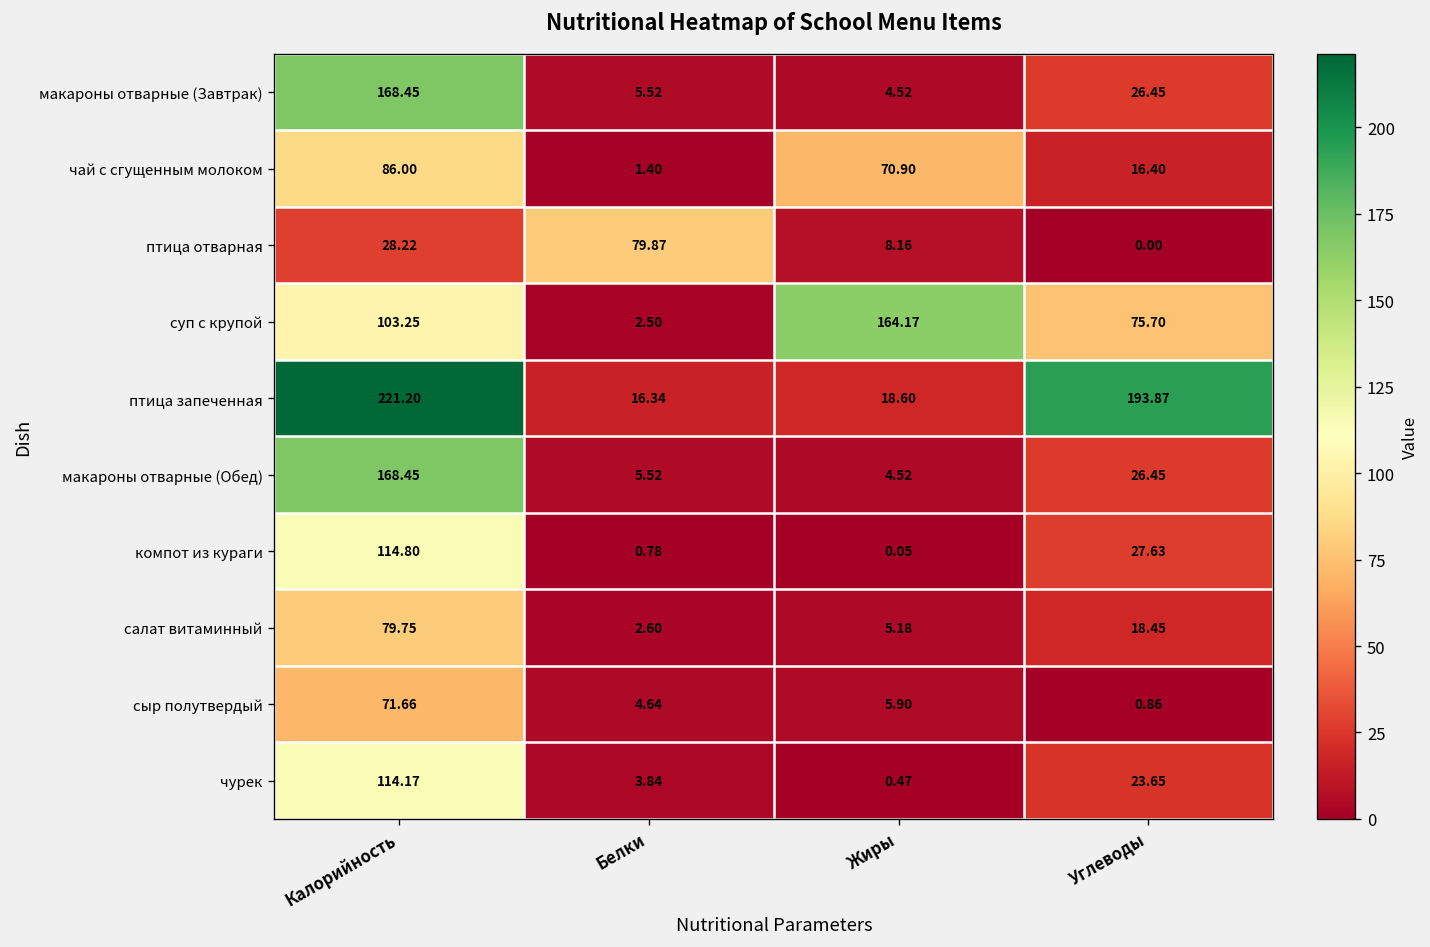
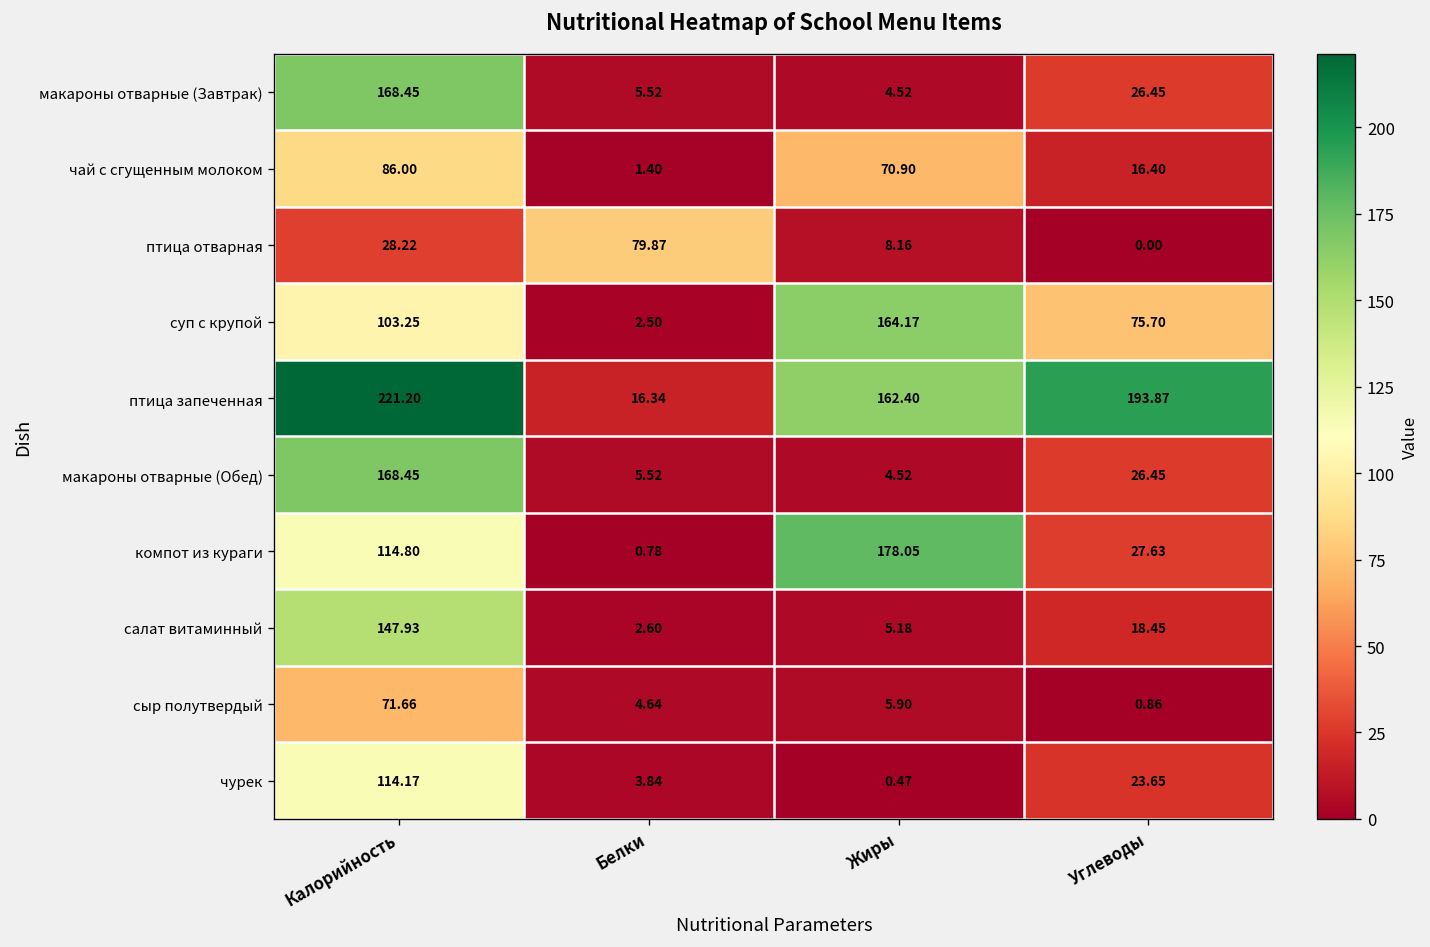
птица запеченная, Жиры: 18.60 -> 162.40
компот из кураги, Жиры: 0.05 -> 178.05
салат витаминный, Калорийность: 79.75 -> 147.93
